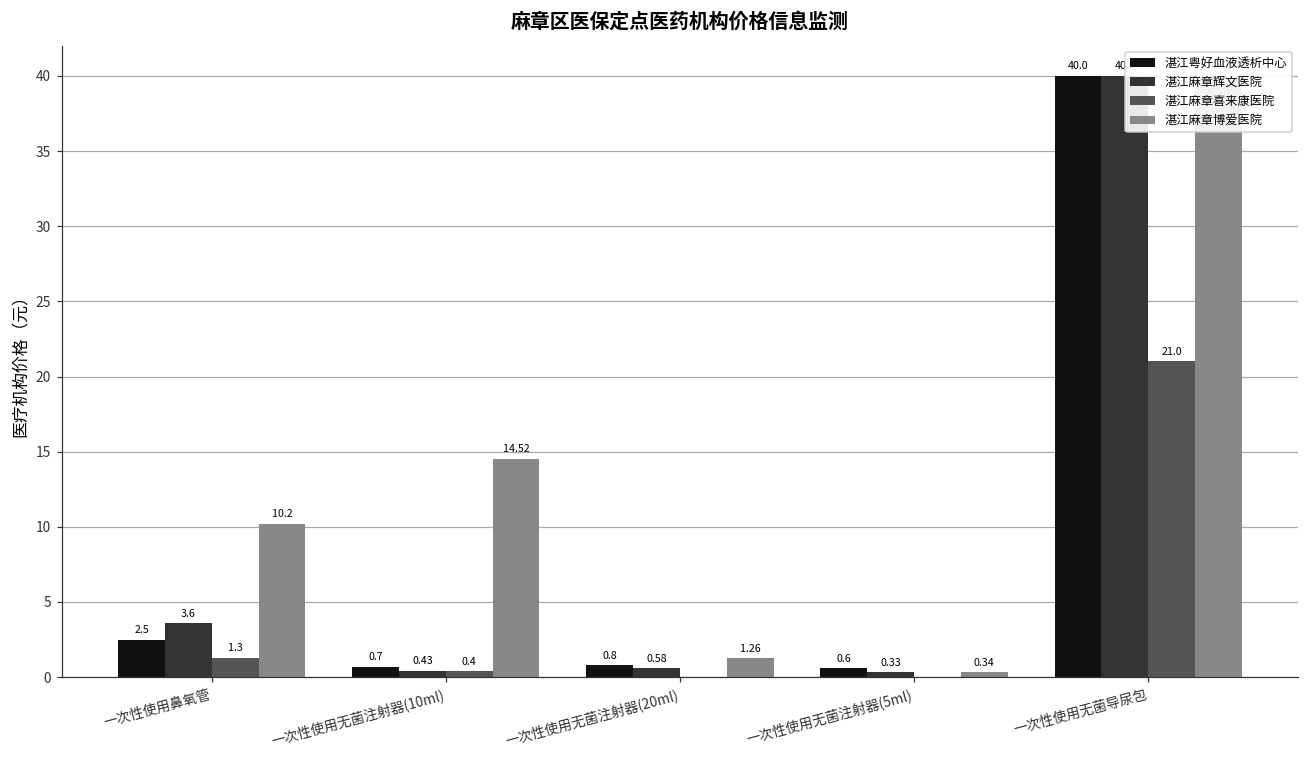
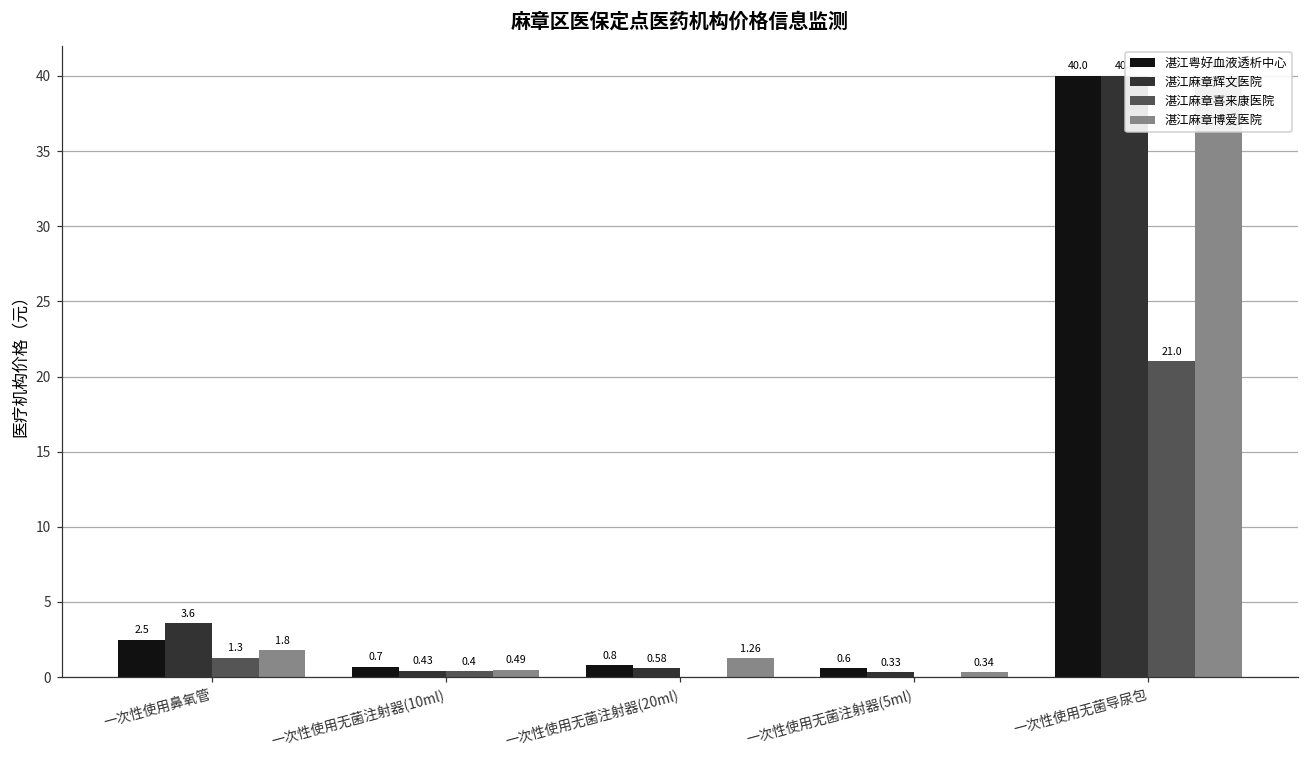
湛江麻章博爱医院, 一次性使用鼻氧管: 10.2 -> 1.8
湛江麻章博爱医院, 一次性使用无菌注射器(10ml): 14.52 -> 0.49
